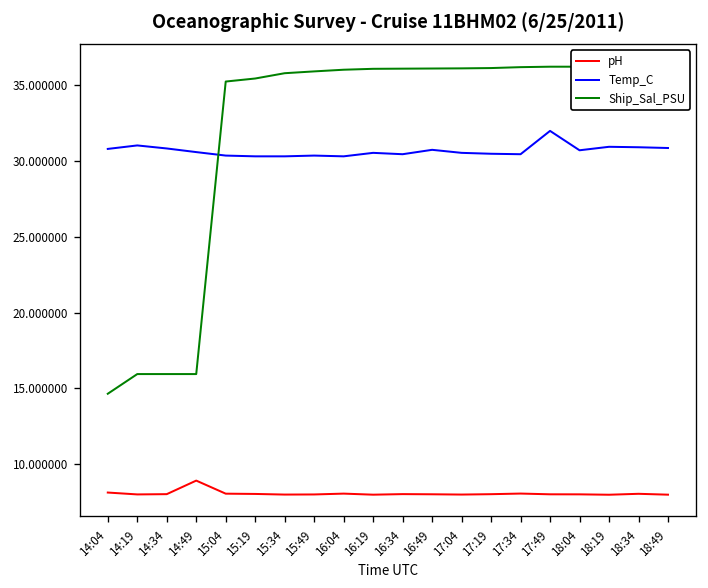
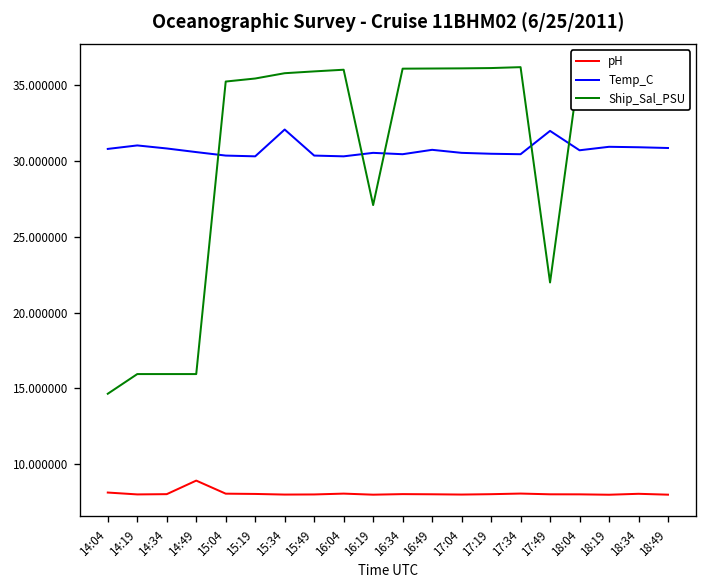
Temp_C, 15:34: 30.3 -> 32.1
Ship_Sal_PSU, 16:19: 36.1 -> 27.1
Ship_Sal_PSU, 17:49: 36.2 -> 22.0
